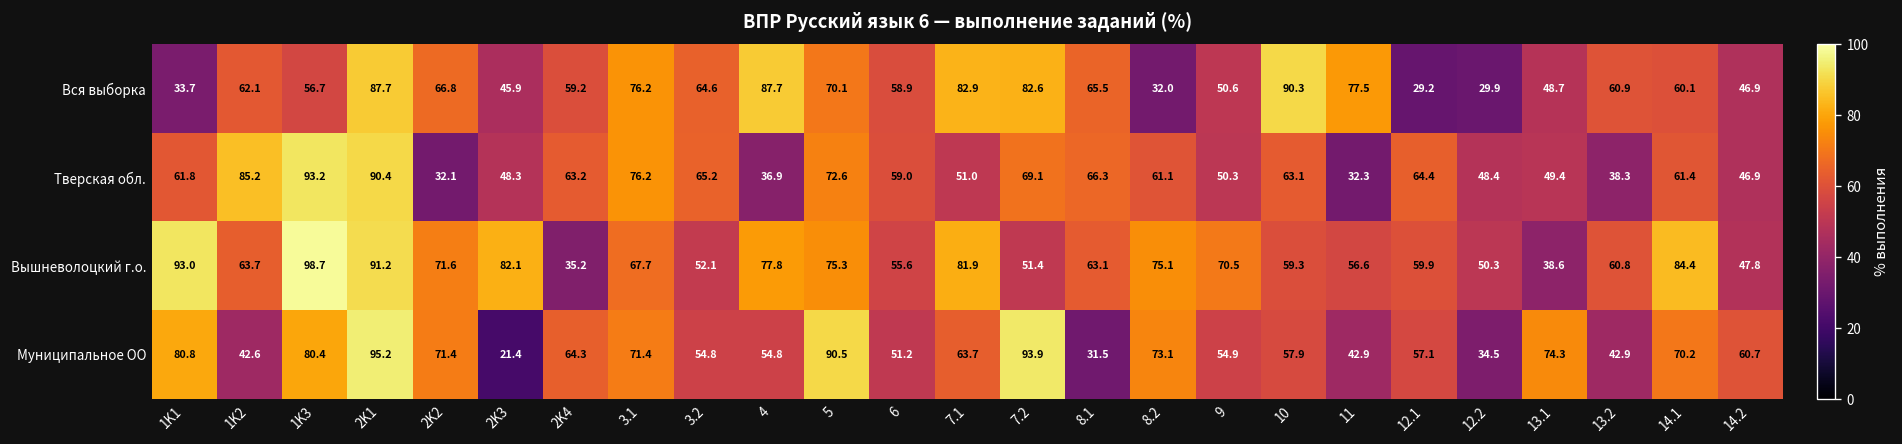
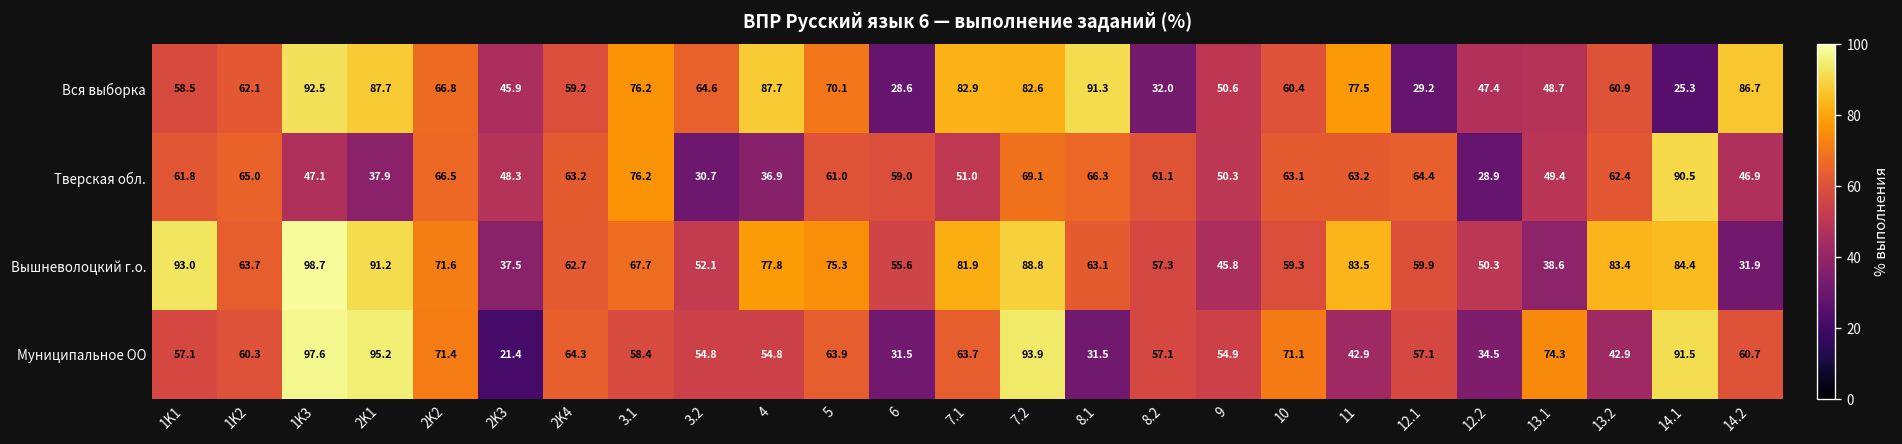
Вся выборка, 1K1: 33.7 -> 58.5
Вся выборка, 1K3: 56.7 -> 92.5
Вся выборка, 6: 58.9 -> 28.6
Вся выборка, 8.1: 65.5 -> 91.3
Вся выборка, 10: 90.3 -> 60.4
Вся выборка, 12.2: 29.9 -> 47.4
Вся выборка, 14.1: 60.1 -> 25.3
Вся выборка, 14.2: 46.9 -> 86.7
Тверская обл., 1K2: 85.2 -> 65.0
Тверская обл., 1K3: 93.2 -> 47.1
Тверская обл., 2K1: 90.4 -> 37.9
Тверская обл., 2K2: 32.1 -> 66.5
Тверская обл., 3.2: 65.2 -> 30.7
Тверская обл., 5: 72.6 -> 61.0
Тверская обл., 11: 32.3 -> 63.2
Тверская обл., 12.2: 48.4 -> 28.9
Тверская обл., 13.2: 38.3 -> 62.4
Тверская обл., 14.1: 61.4 -> 90.5
Вышневолоцкий г.о., 2K3: 82.1 -> 37.5
Вышневолоцкий г.о., 2K4: 35.2 -> 62.7
Вышневолоцкий г.о., 7.2: 51.4 -> 88.8
Вышневолоцкий г.о., 8.2: 75.1 -> 57.3
Вышневолоцкий г.о., 9: 70.5 -> 45.8
Вышневолоцкий г.о., 11: 56.6 -> 83.5
Вышневолоцкий г.о., 13.2: 60.8 -> 83.4
Вышневолоцкий г.о., 14.2: 47.8 -> 31.9
Муниципальное ОО, 1K1: 80.8 -> 57.1
Муниципальное ОО, 1K2: 42.6 -> 60.3
Муниципальное ОО, 1K3: 80.4 -> 97.6
Муниципальное ОО, 3.1: 71.4 -> 58.4
Муниципальное ОО, 5: 90.5 -> 63.9
Муниципальное ОО, 6: 51.2 -> 31.5
Муниципальное ОО, 8.2: 73.1 -> 57.1
Муниципальное ОО, 10: 57.9 -> 71.1
Муниципальное ОО, 14.1: 70.2 -> 91.5
